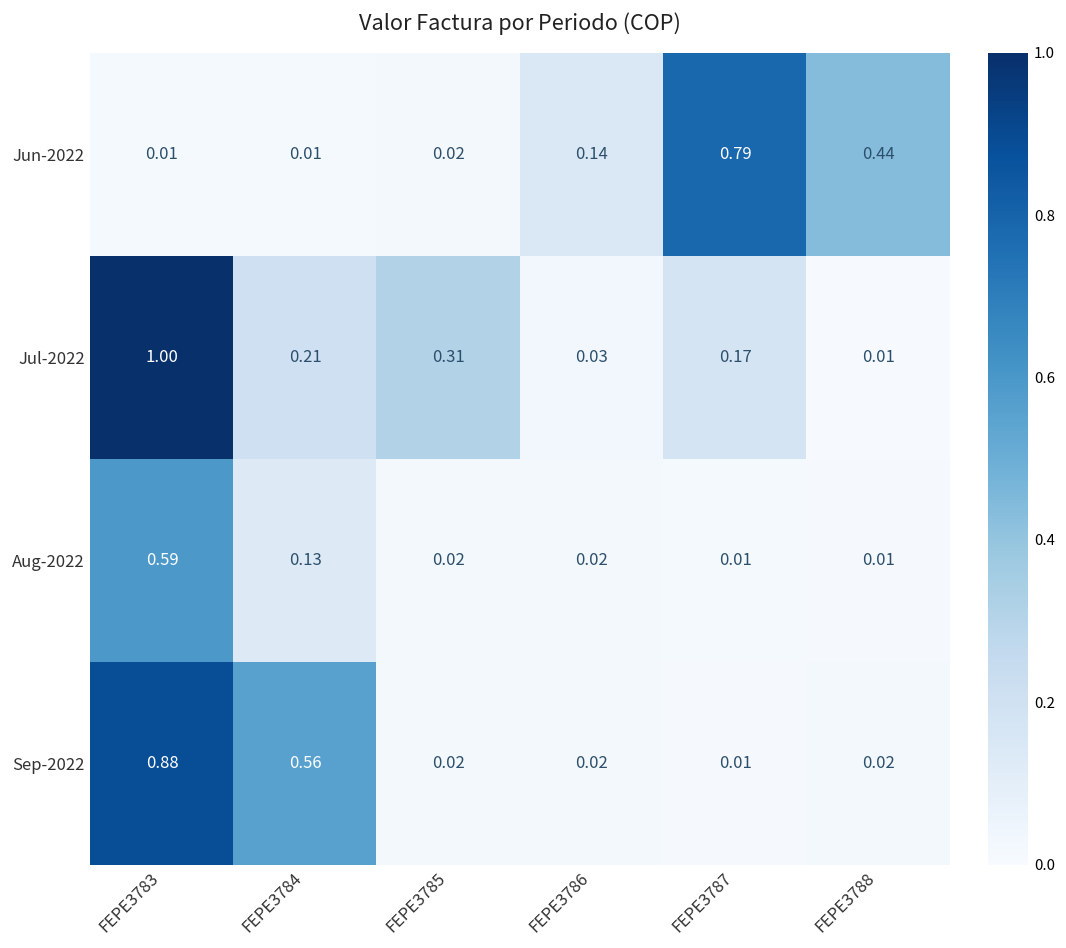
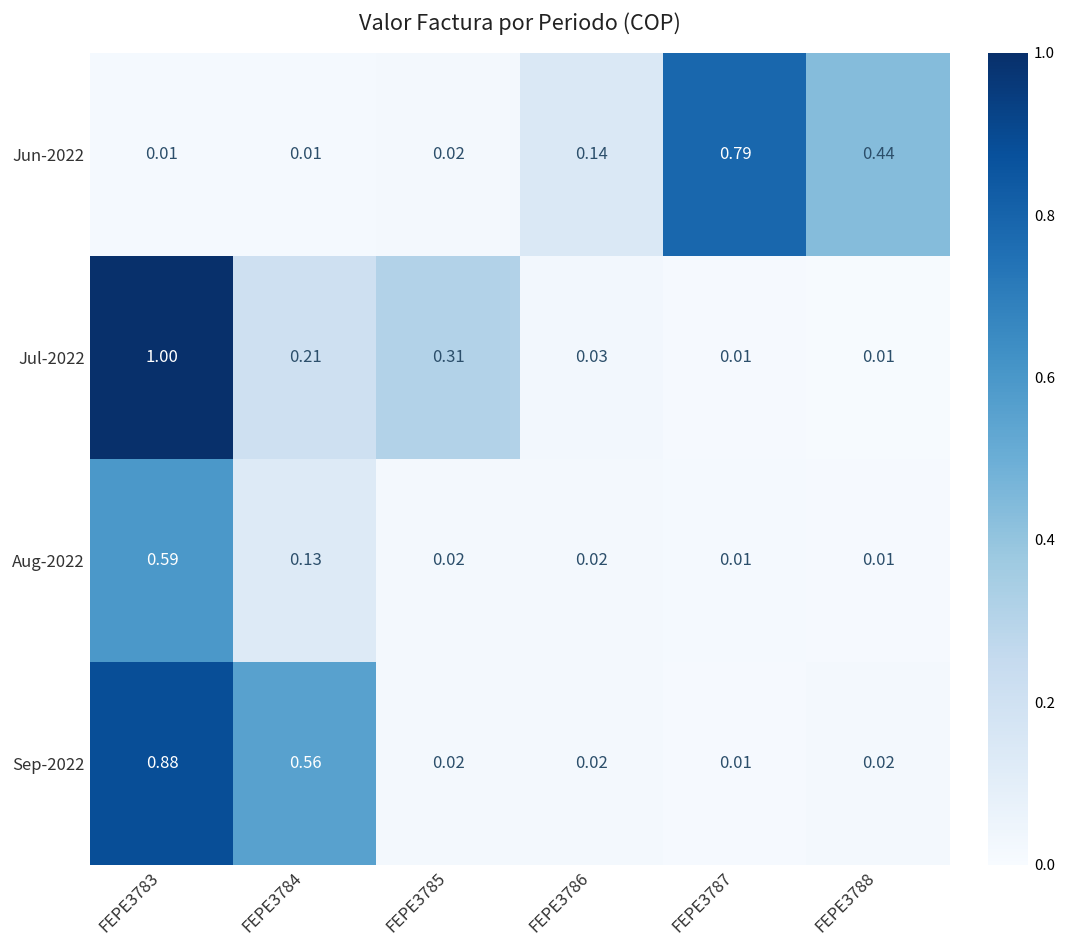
Jul-2022, FEPE3787: 0.17 -> 0.01
